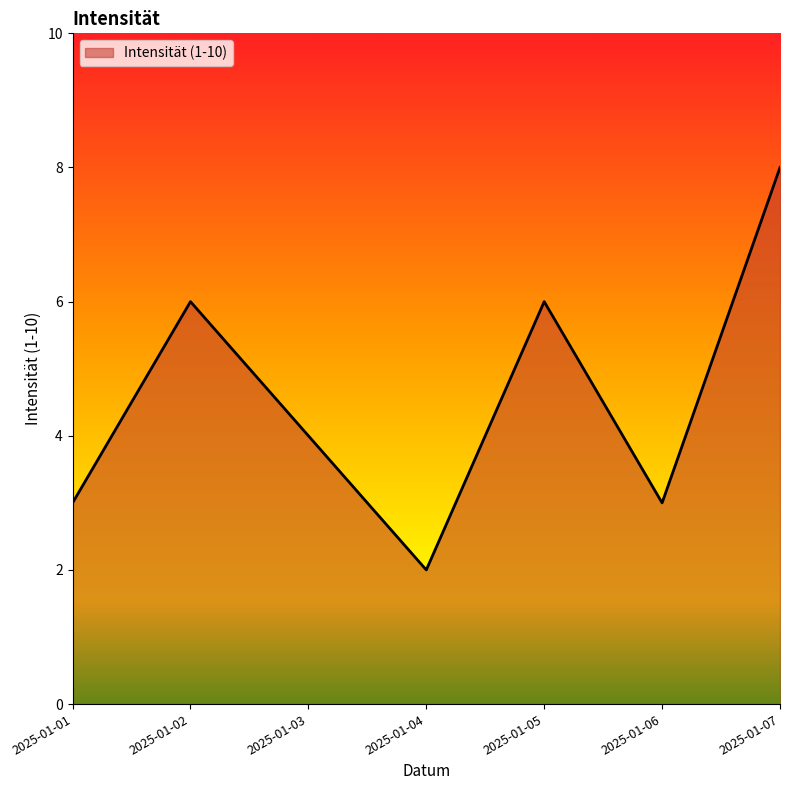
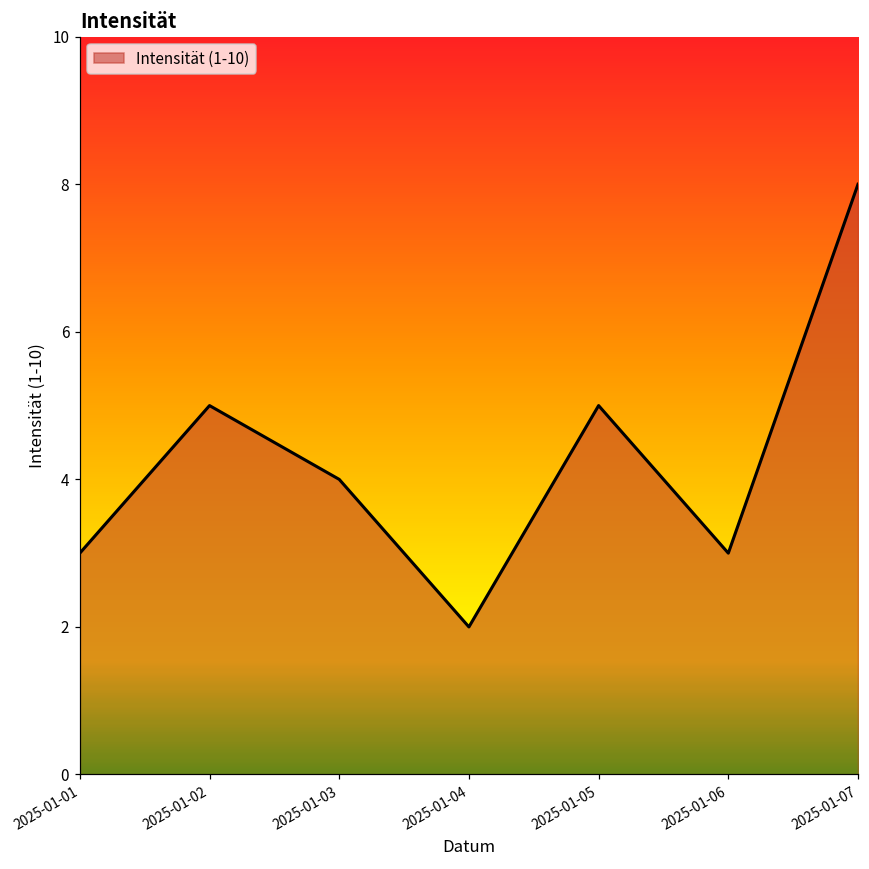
2025-01-02: 6 -> 5
2025-01-05: 6 -> 5
